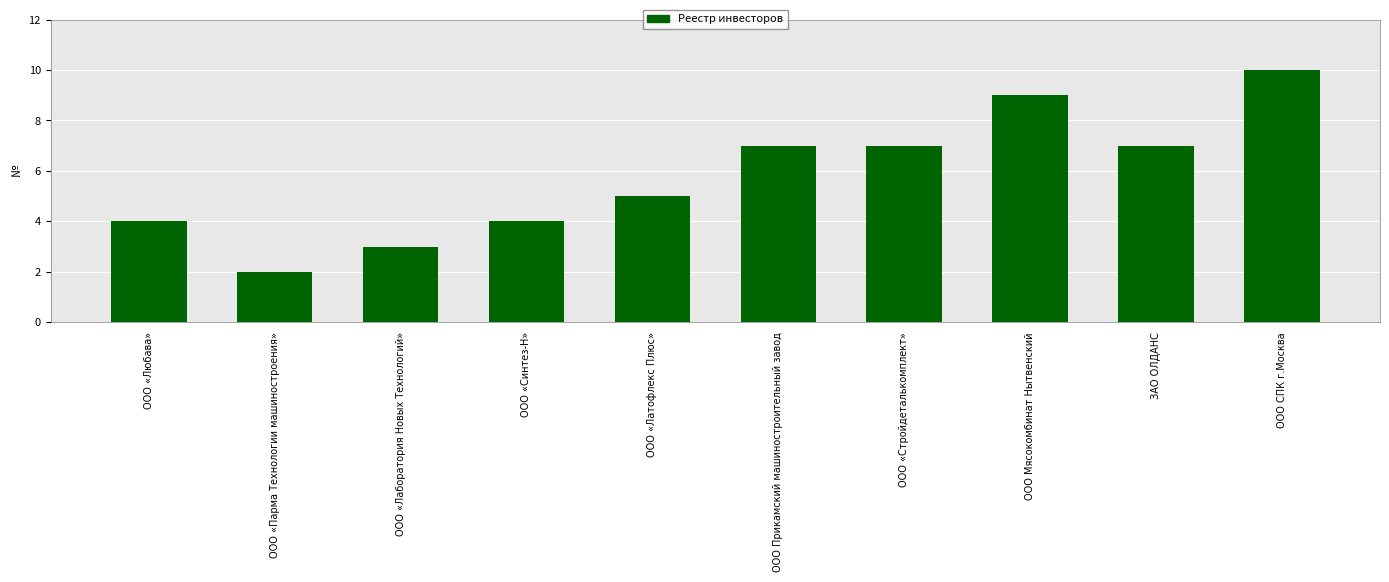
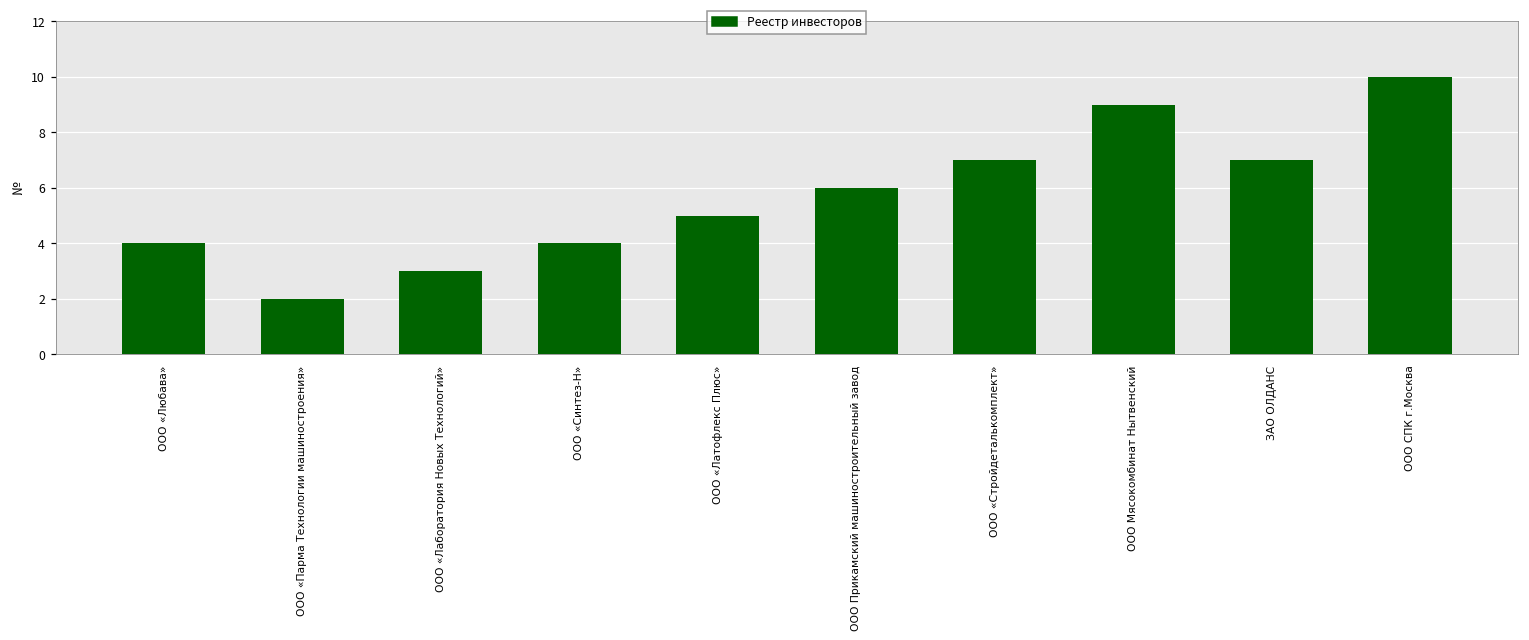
ООО Прикамский машиностроительный завод: 7 -> 6
